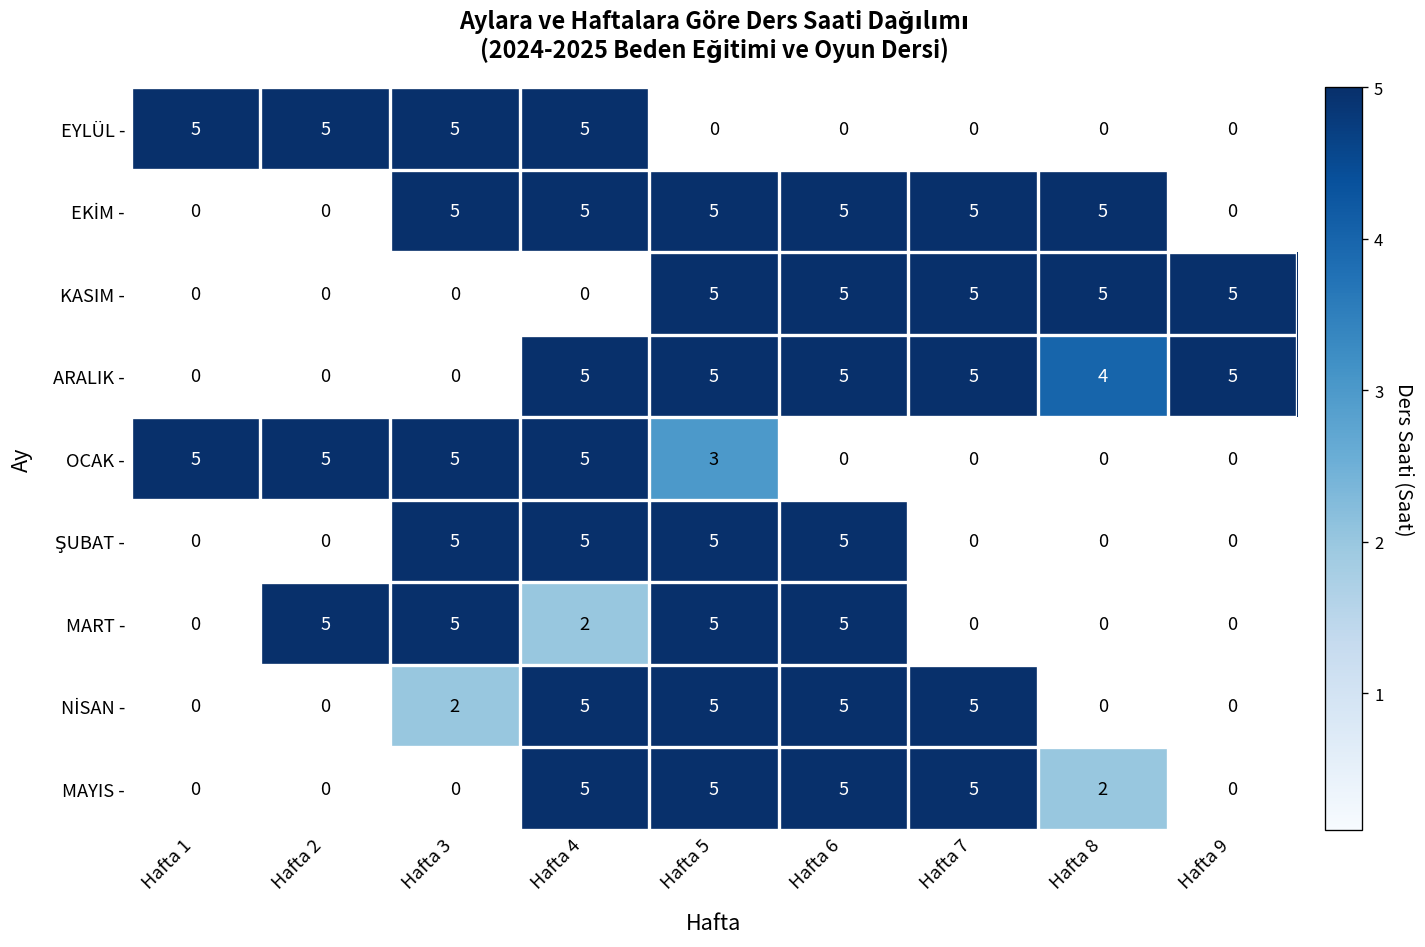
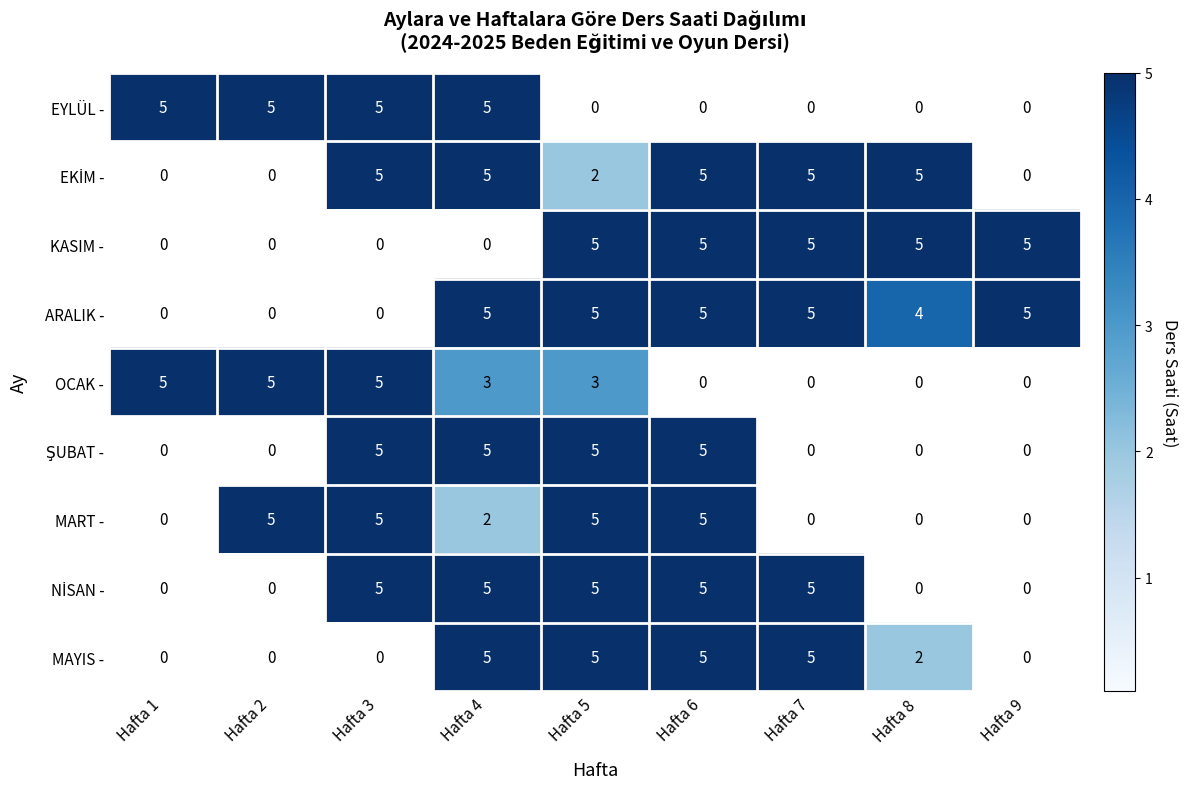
EKİM -, Hafta 5: 5 -> 2
OCAK -, Hafta 4: 5 -> 3
NİSAN -, Hafta 3: 2 -> 5
